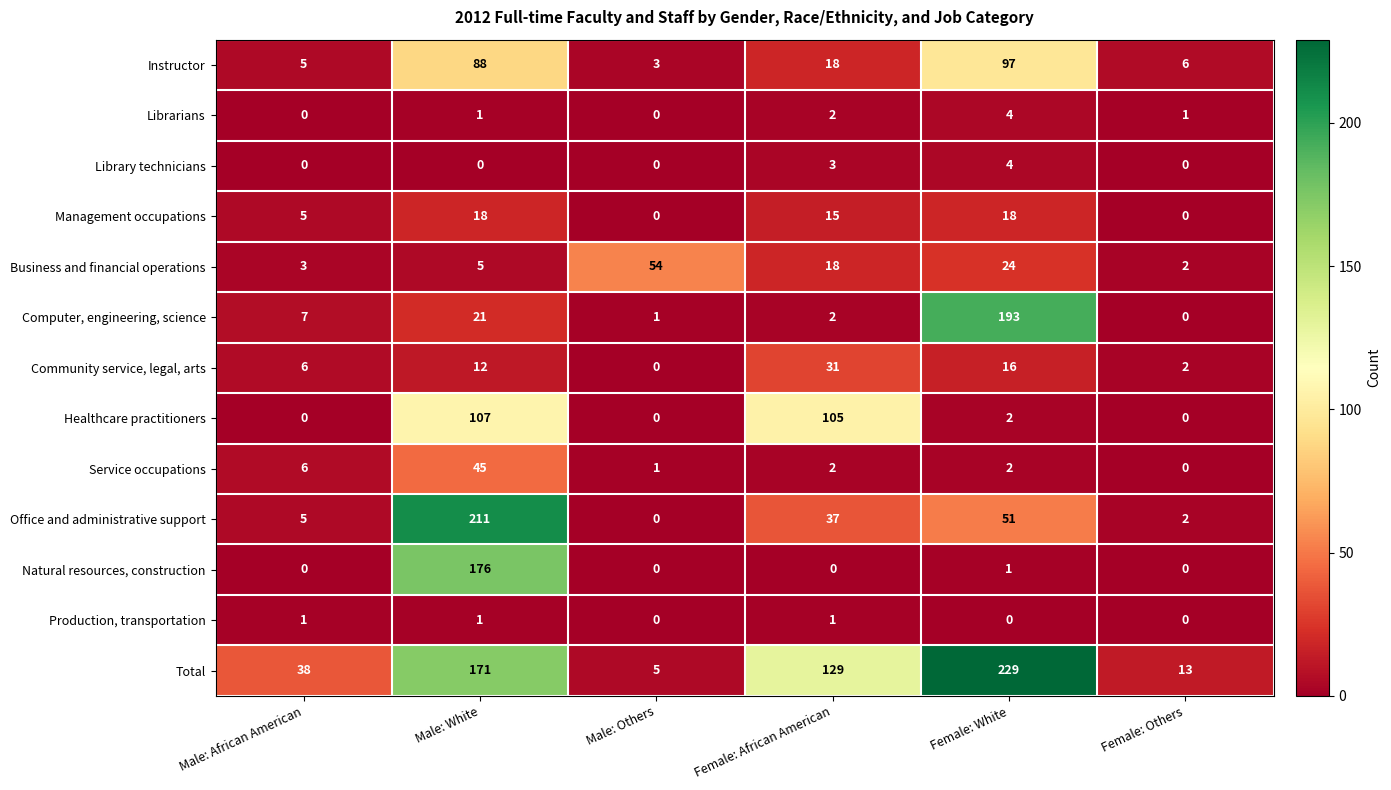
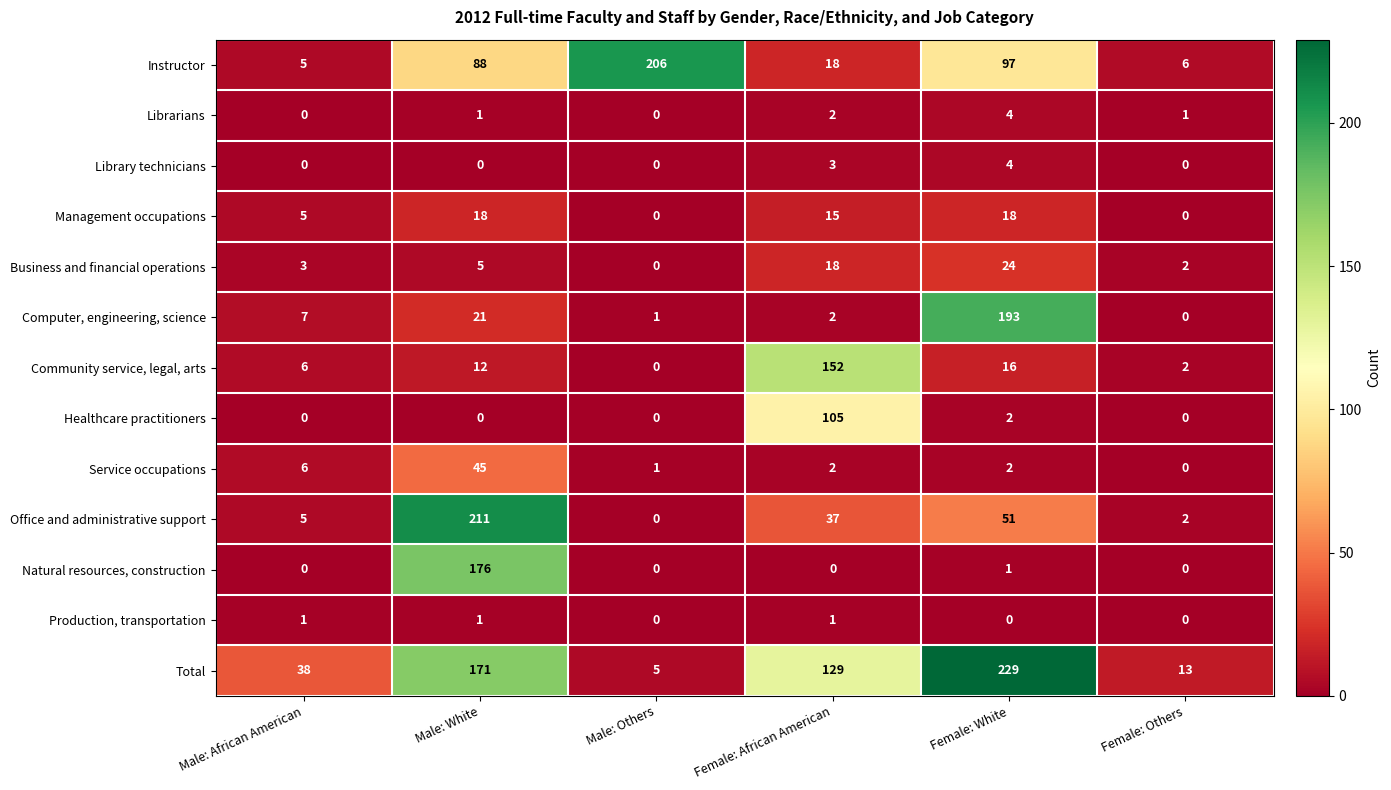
Instructor, Male: Others: 3 -> 206
Business and financial operations, Male: Others: 54 -> 0
Community service, legal, arts, Female: African American: 31 -> 152
Healthcare practitioners, Male: White: 107 -> 0
